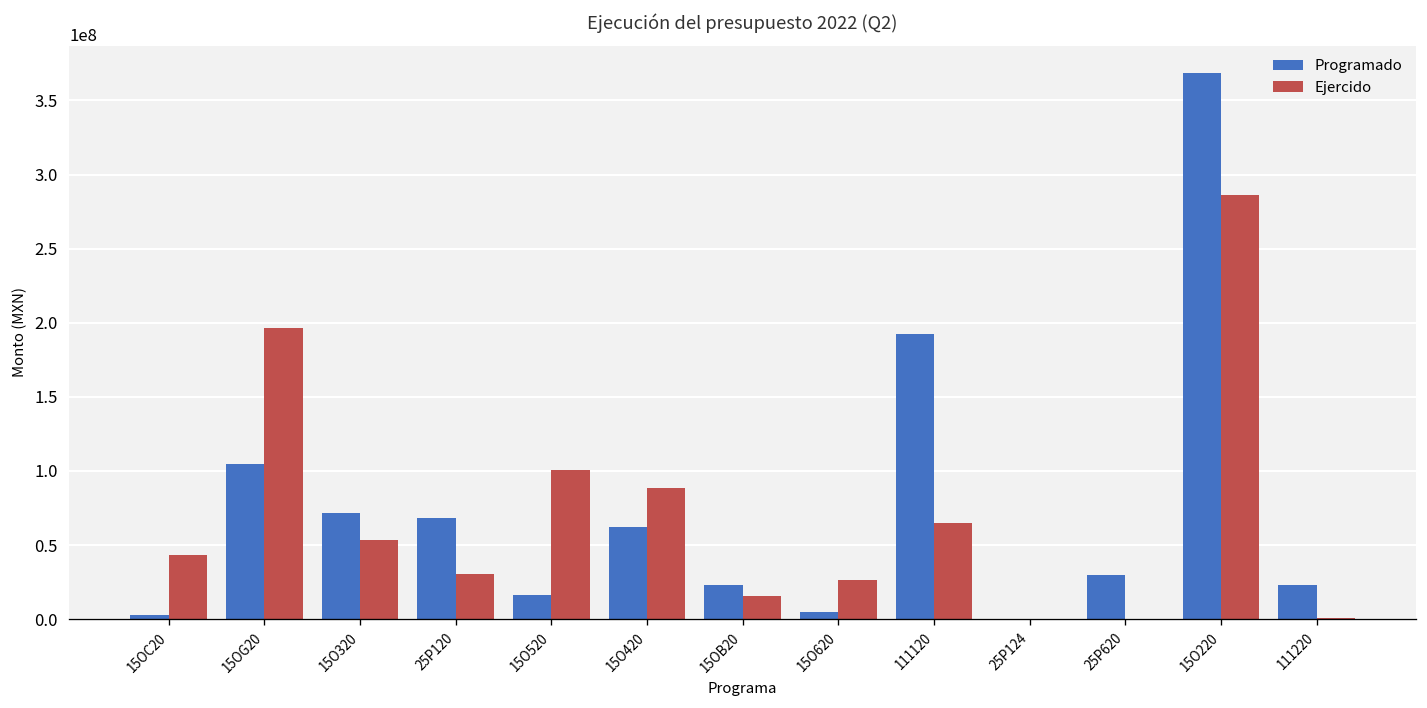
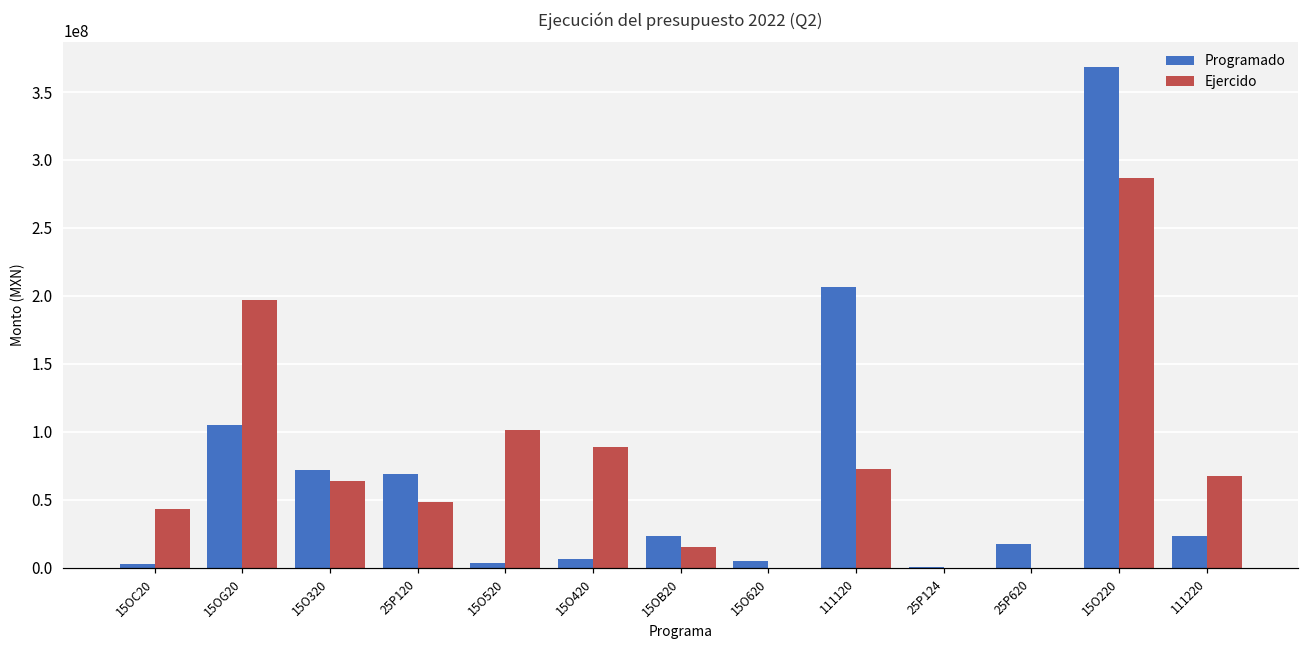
Ejercido, 15O320: 54000000 -> 64000000
Ejercido, 25P120: 31000000 -> 48000000
Programado, 15O520: 16000000 -> 3000000
Programado, 15O420: 62000000 -> 7000000
Ejercido, 15O620: 26000000 -> 0
Programado, 111120: 193000000 -> 207000000
Ejercido, 111120: 65000000 -> 72000000
Programado, 25P620: 30000000 -> 17000000
Ejercido, 111220: 1000000 -> 68000000
